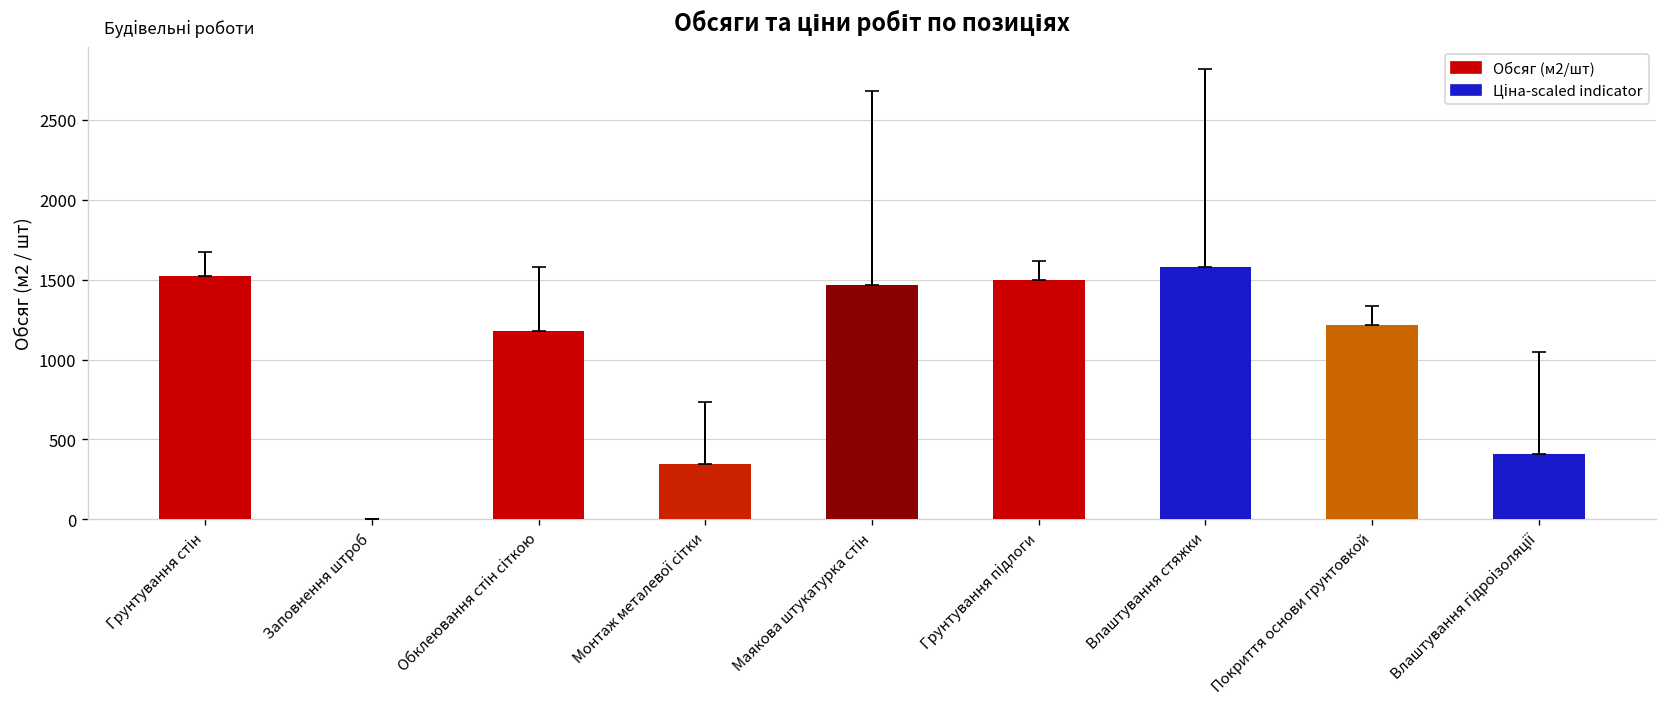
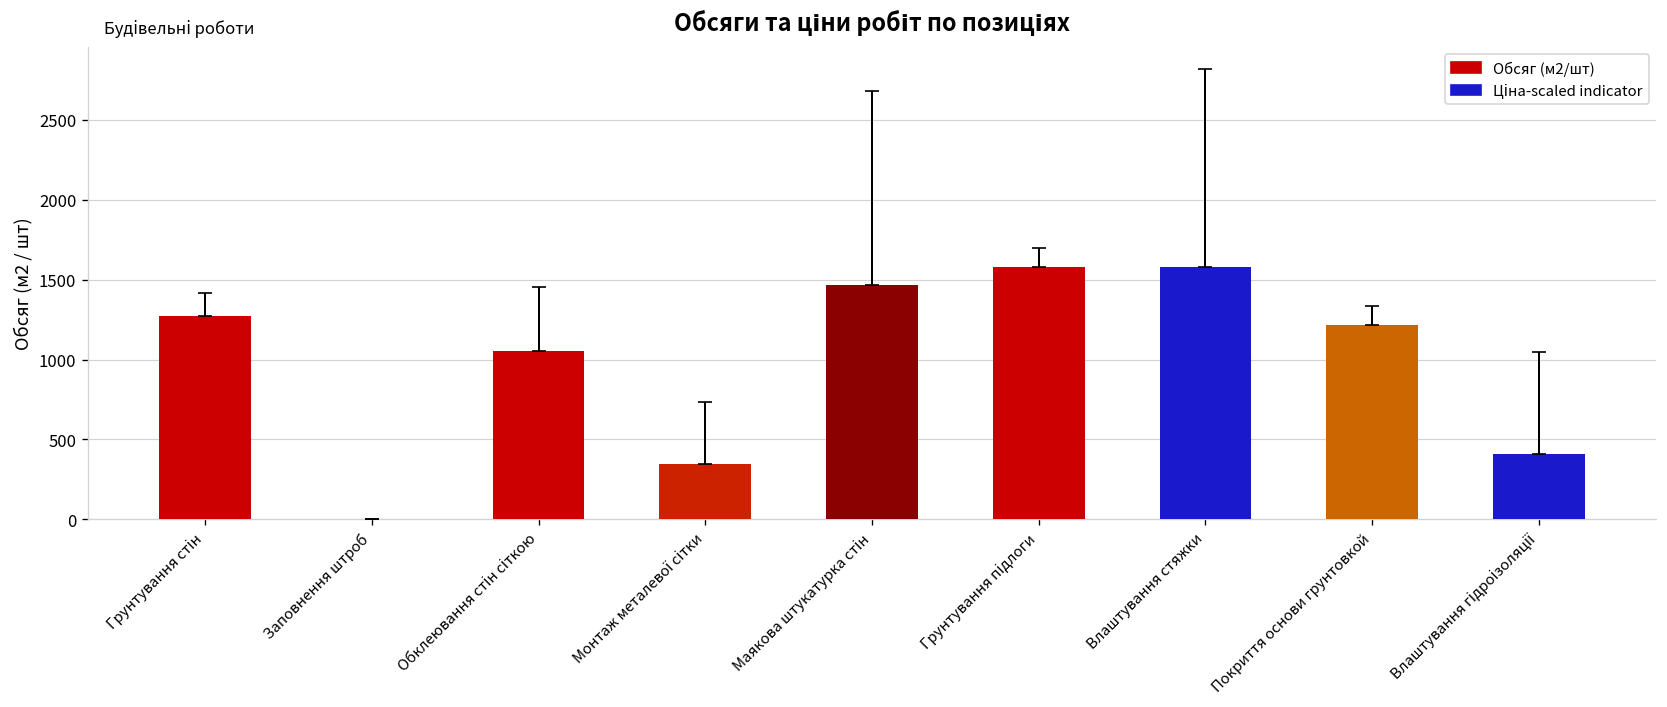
Обсяг (м2/шт), Грунтування стін: 1530 -> 1270
Обсяг (м2/шт), Обклеювання стін сіткою: 1180 -> 1050
Обсяг (м2/шт), Грунтування підлоги: 1500 -> 1580
